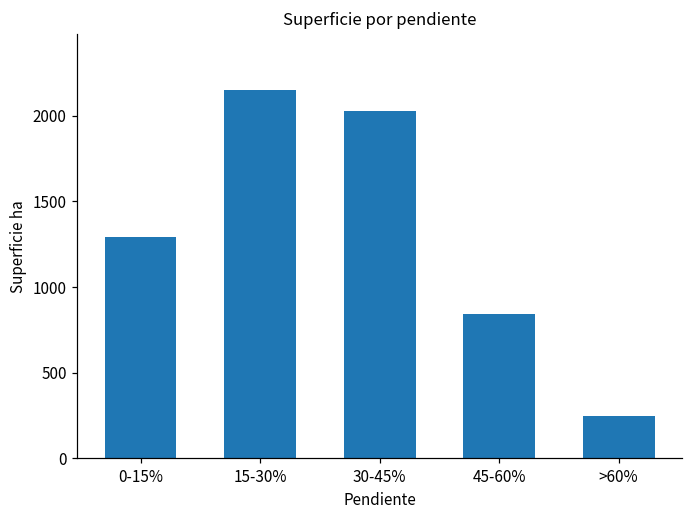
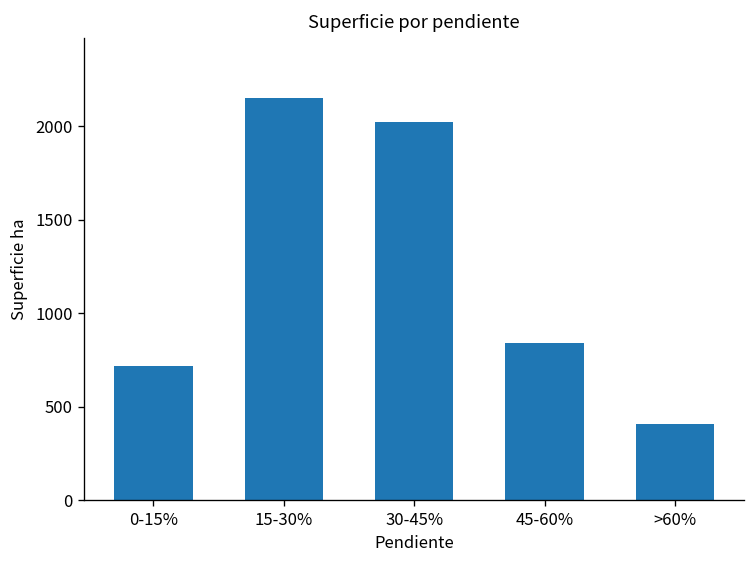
0-15%: 1290 -> 720
>60%: 250 -> 410
